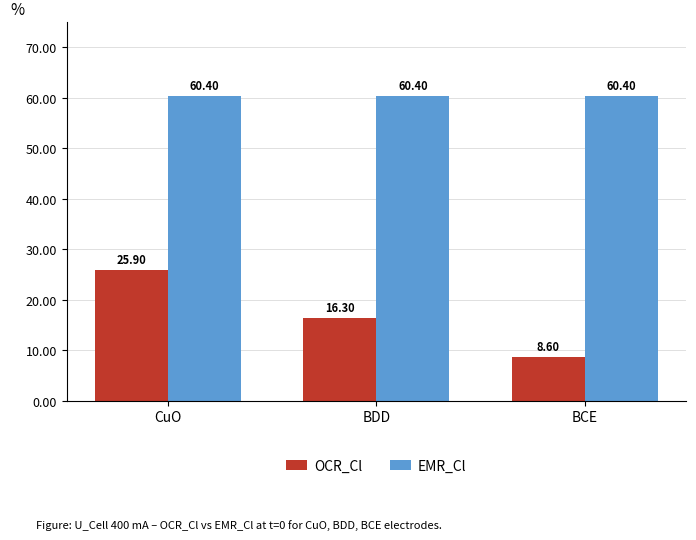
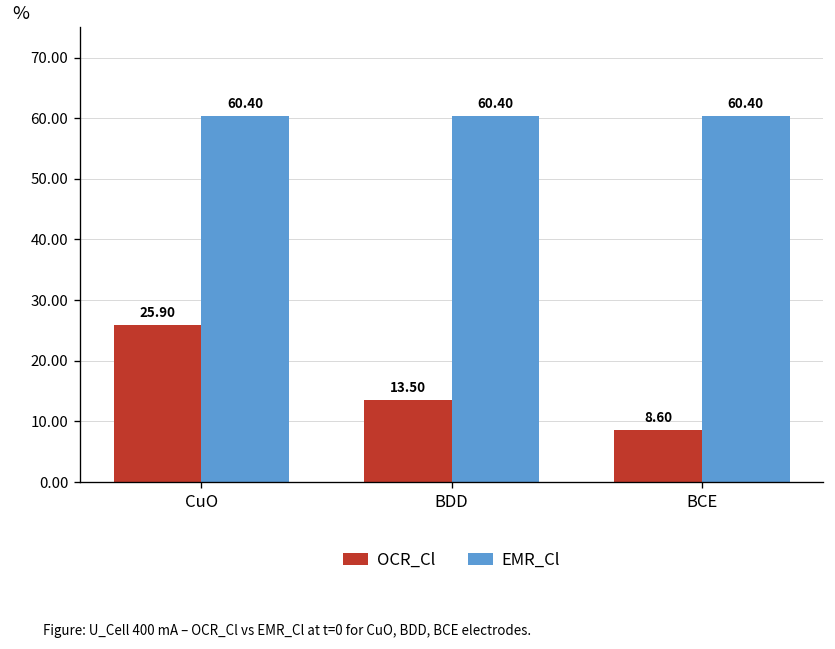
OCR_Cl, BDD: 16.30 -> 13.50
